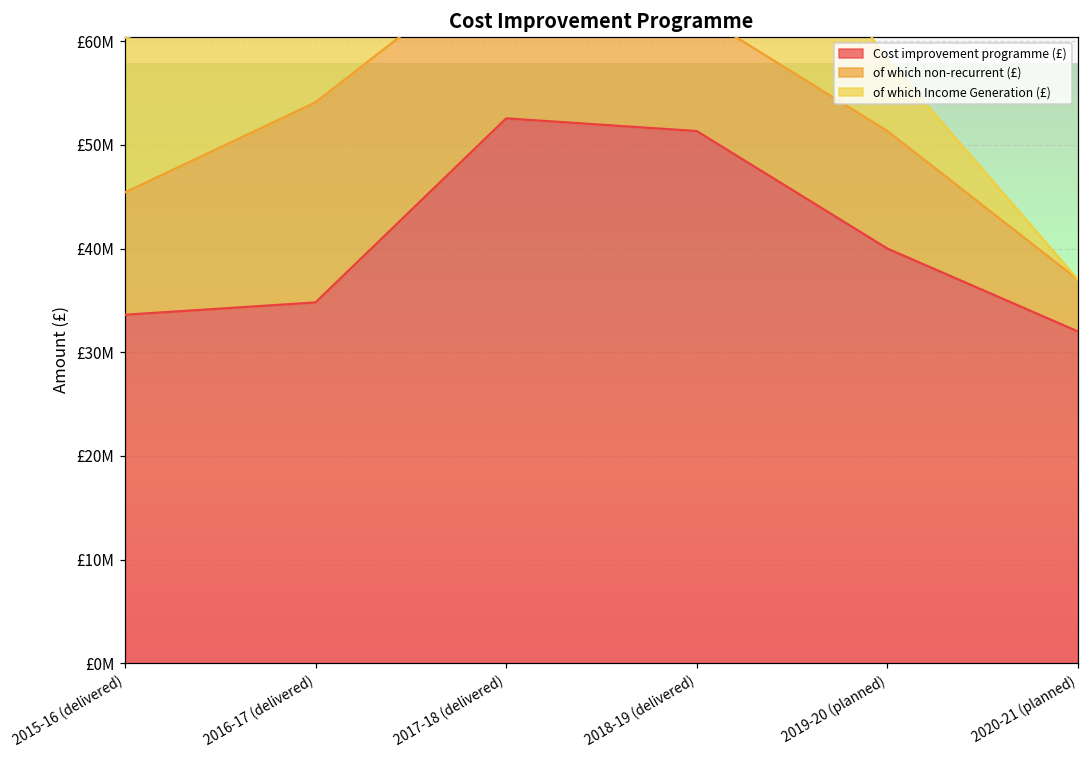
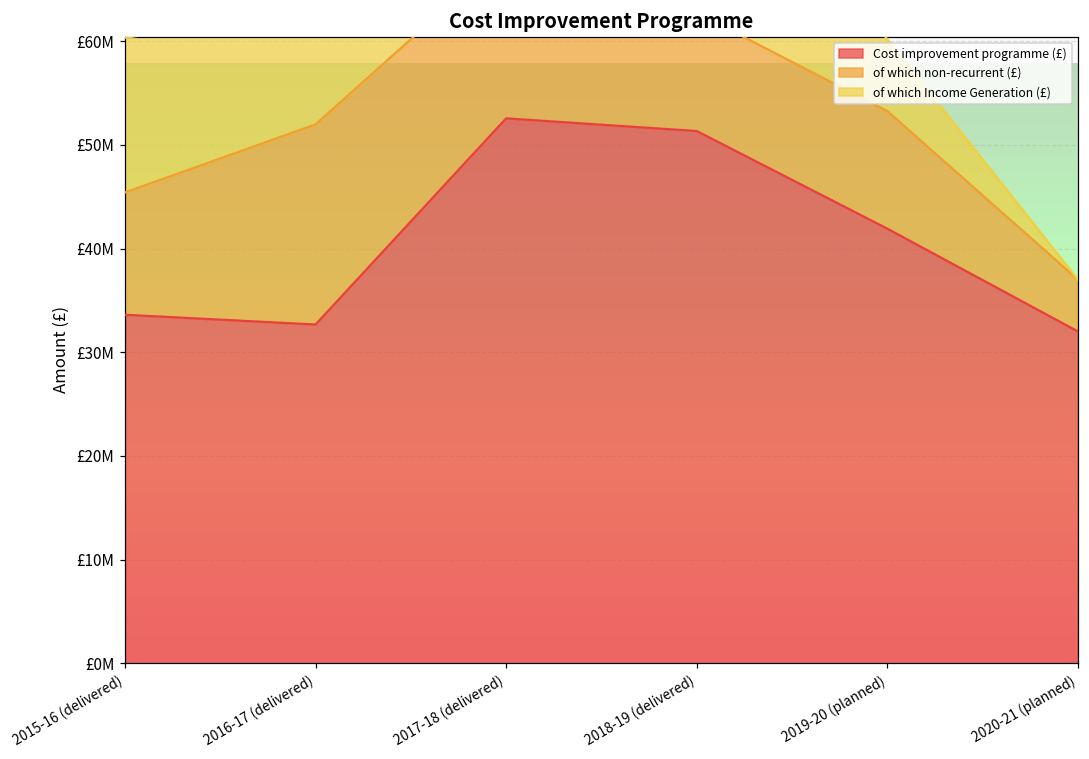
Cost improvement programme (£), 2016-17 (delivered): £35000000 -> £33000000
Cost improvement programme (£), 2019-20 (planned): £40000000 -> £42000000
